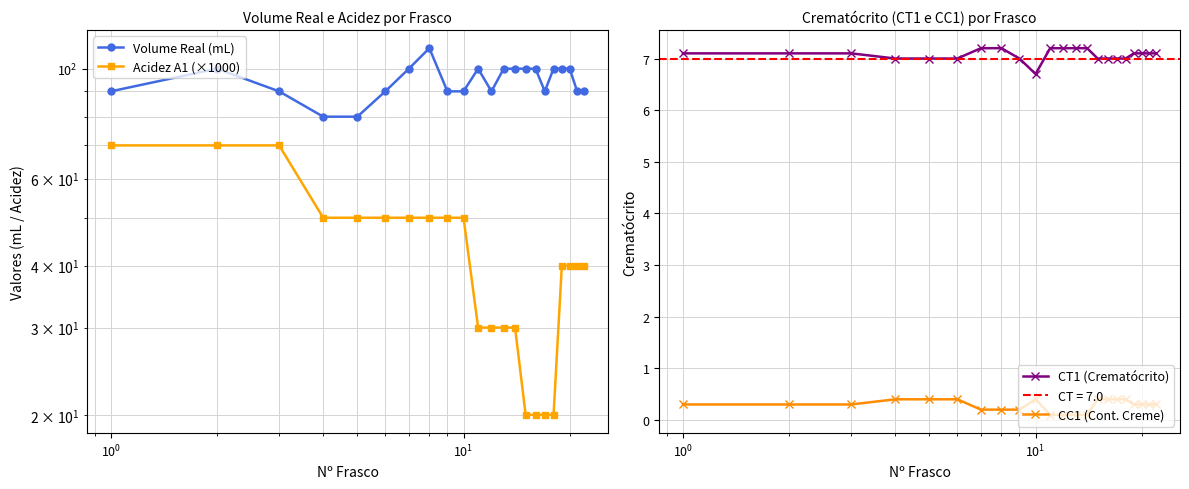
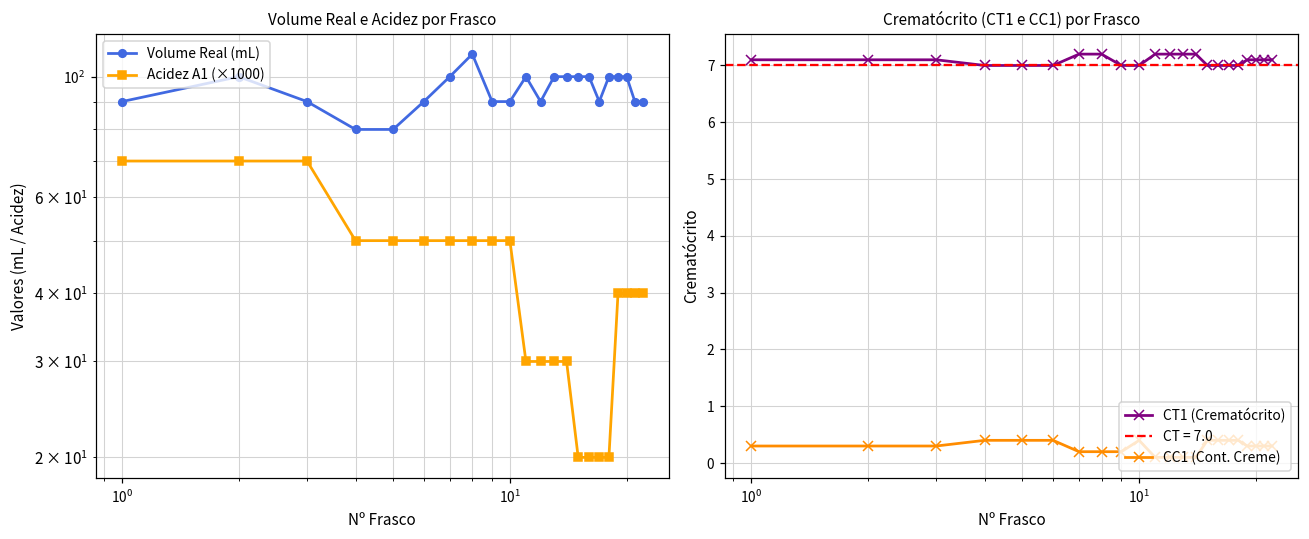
Crematócrito (CT1 e CC1) por Frasco, CT1 (Crematócrito), 10^1: 6.7 -> 7.0
